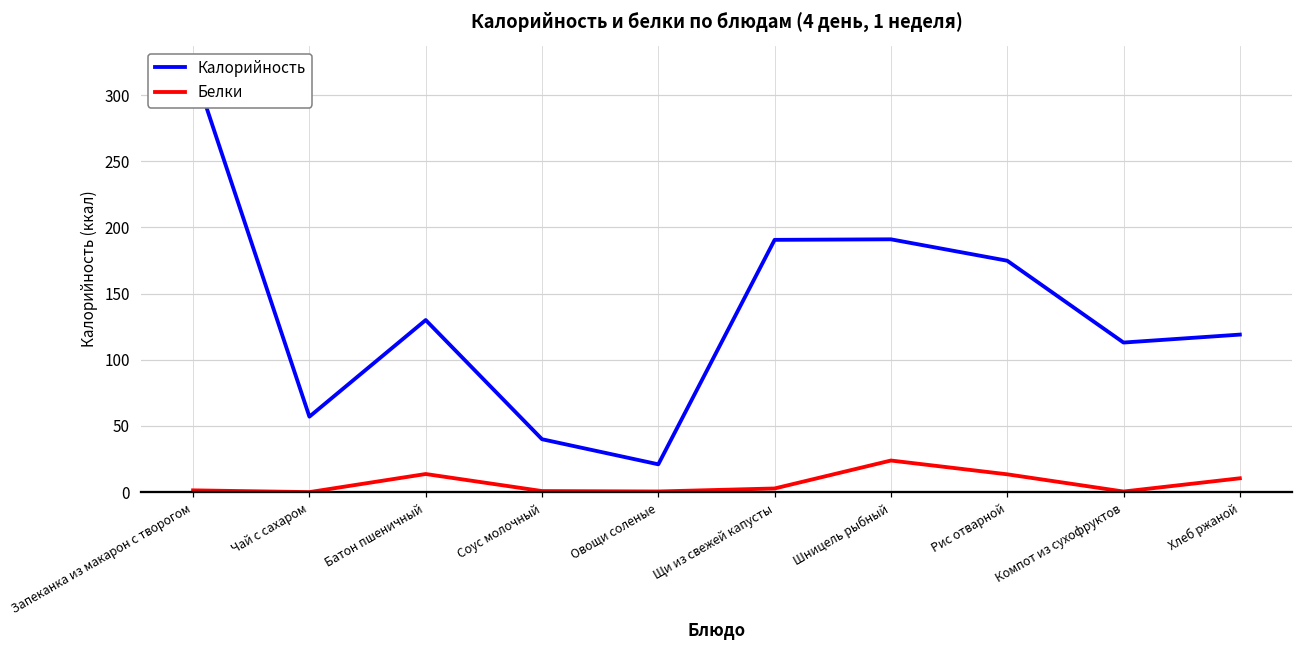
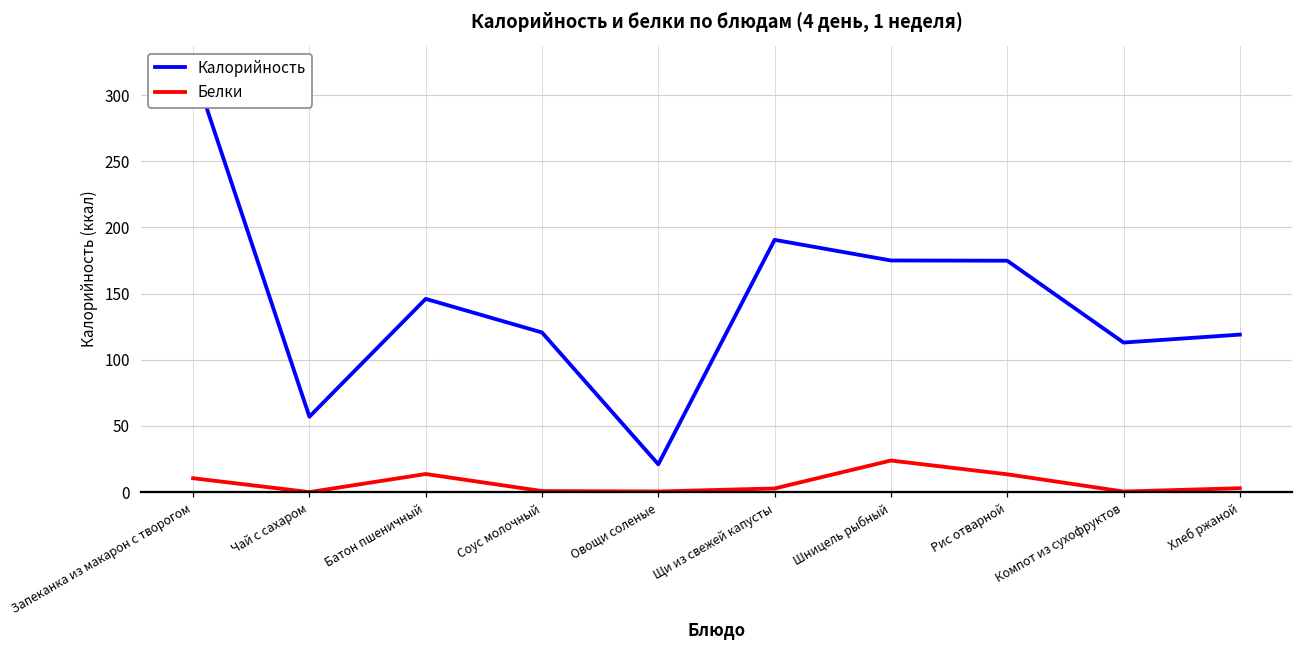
Белки, Запеканка из макарон с творогом: 1 -> 10
Калорийность, Батон пшеничный: 130 -> 146
Калорийность, Соус молочный: 40 -> 121
Калорийность, Шницель рыбный: 191 -> 175
Белки, Хлеб ржаной: 10 -> 3
